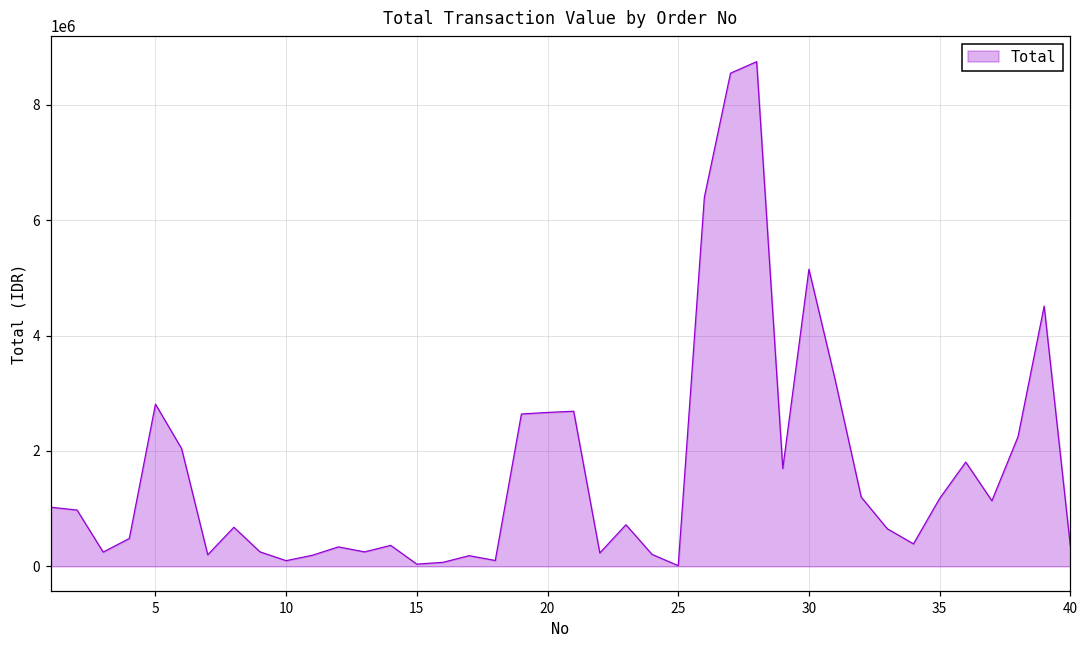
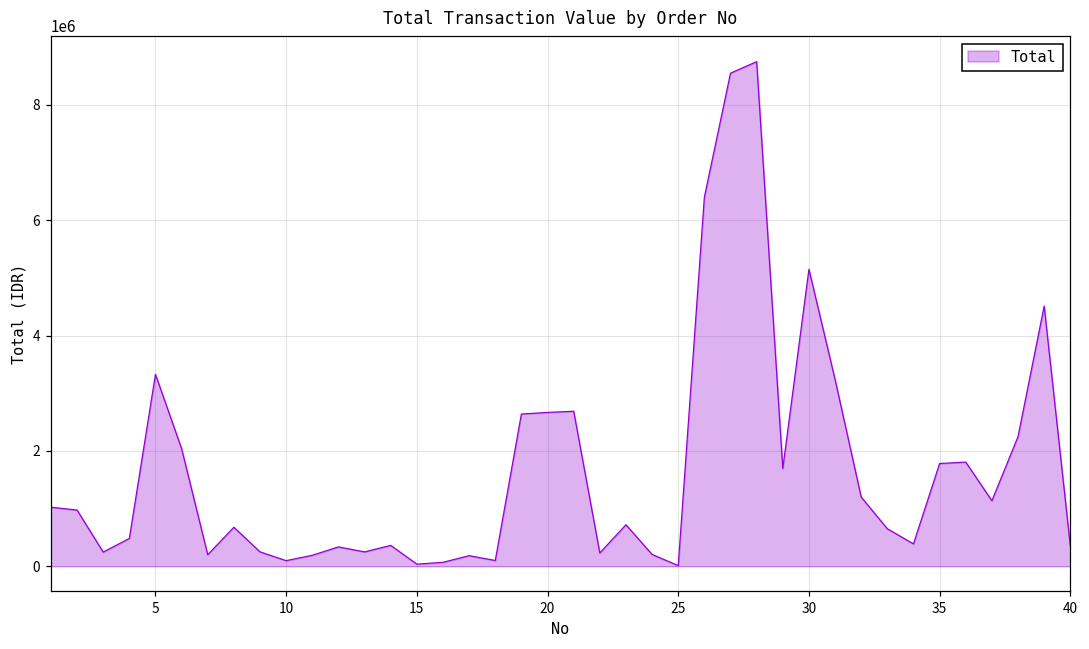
5: 2800000 -> 3300000
35: 1200000 -> 1800000
